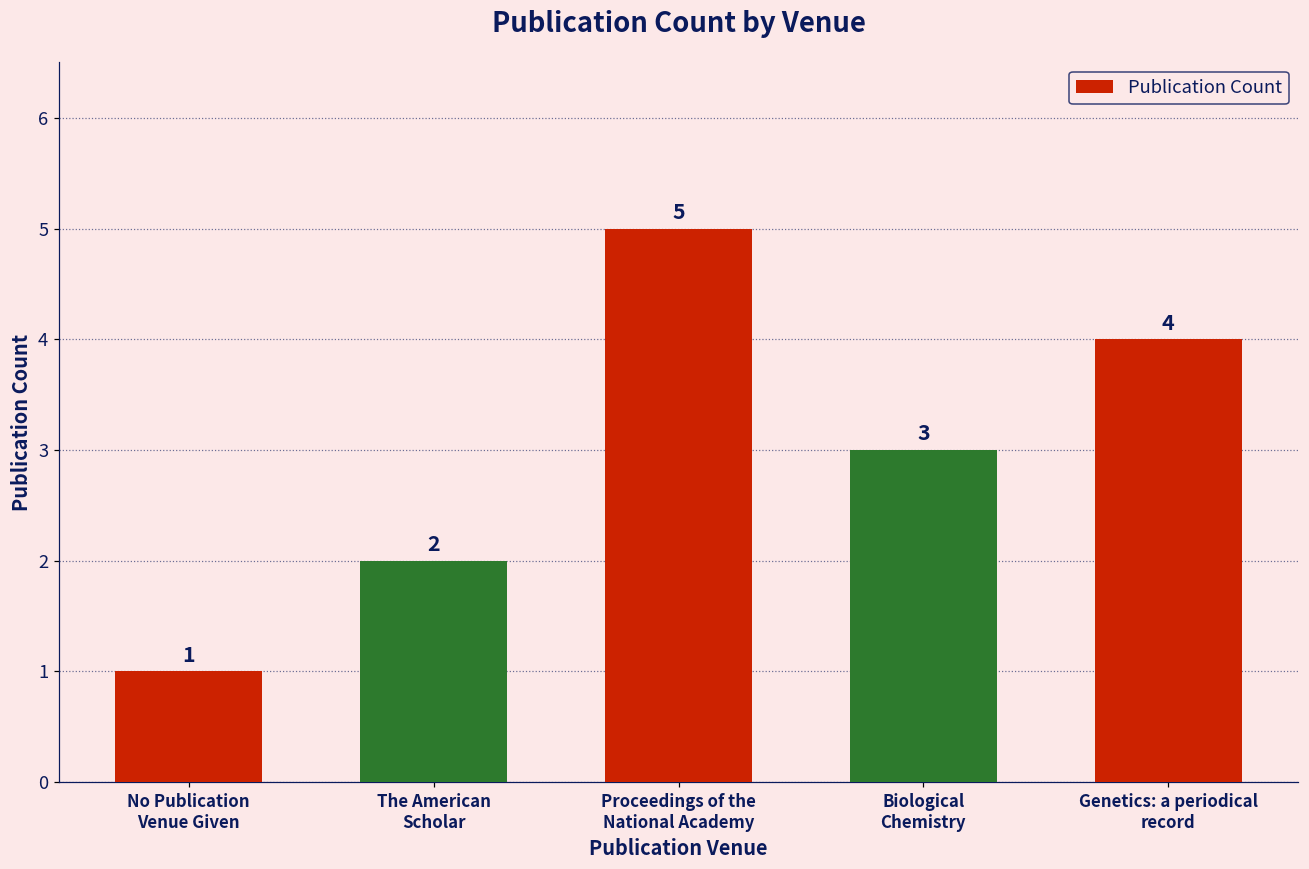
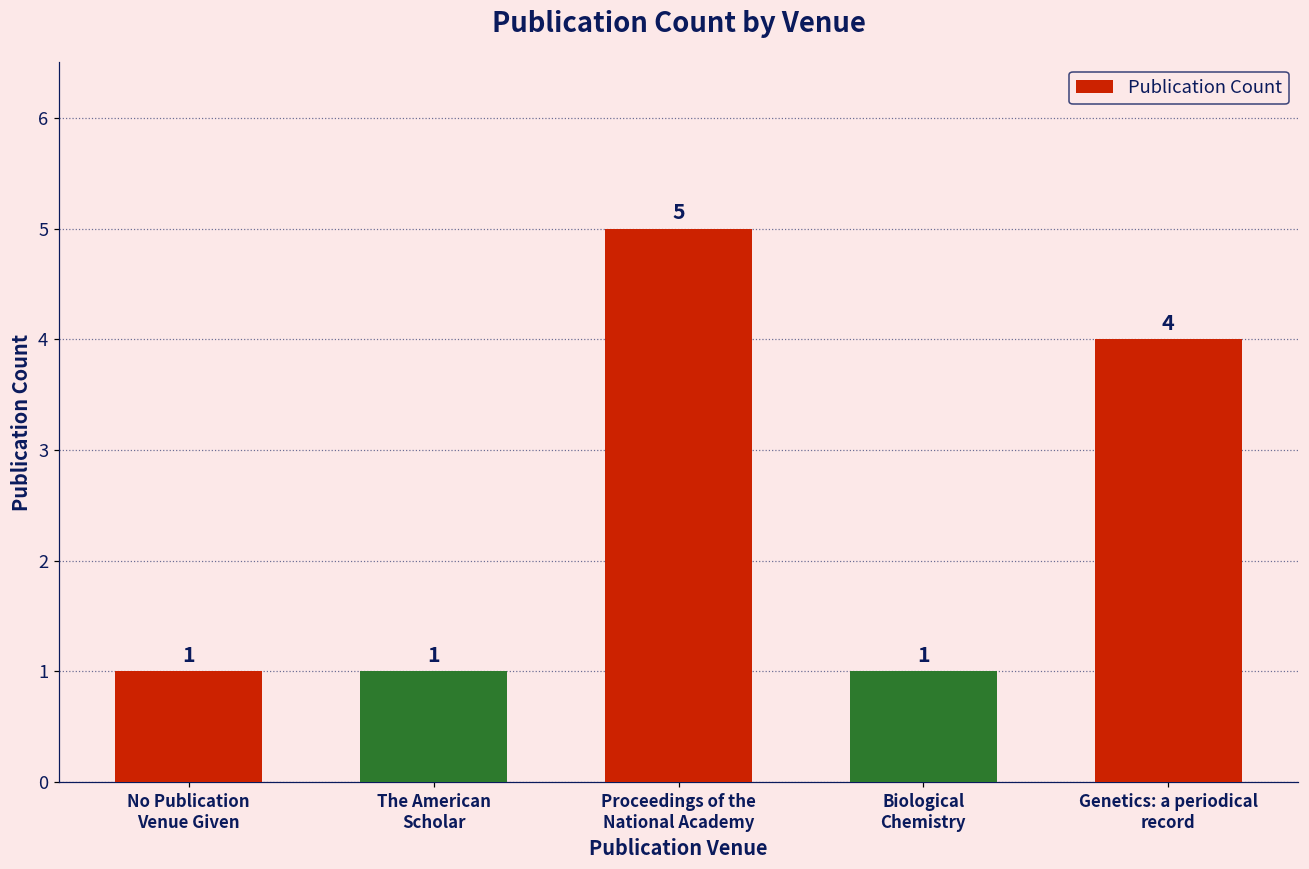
The American Scholar: 2 -> 1
Biological Chemistry: 3 -> 1
